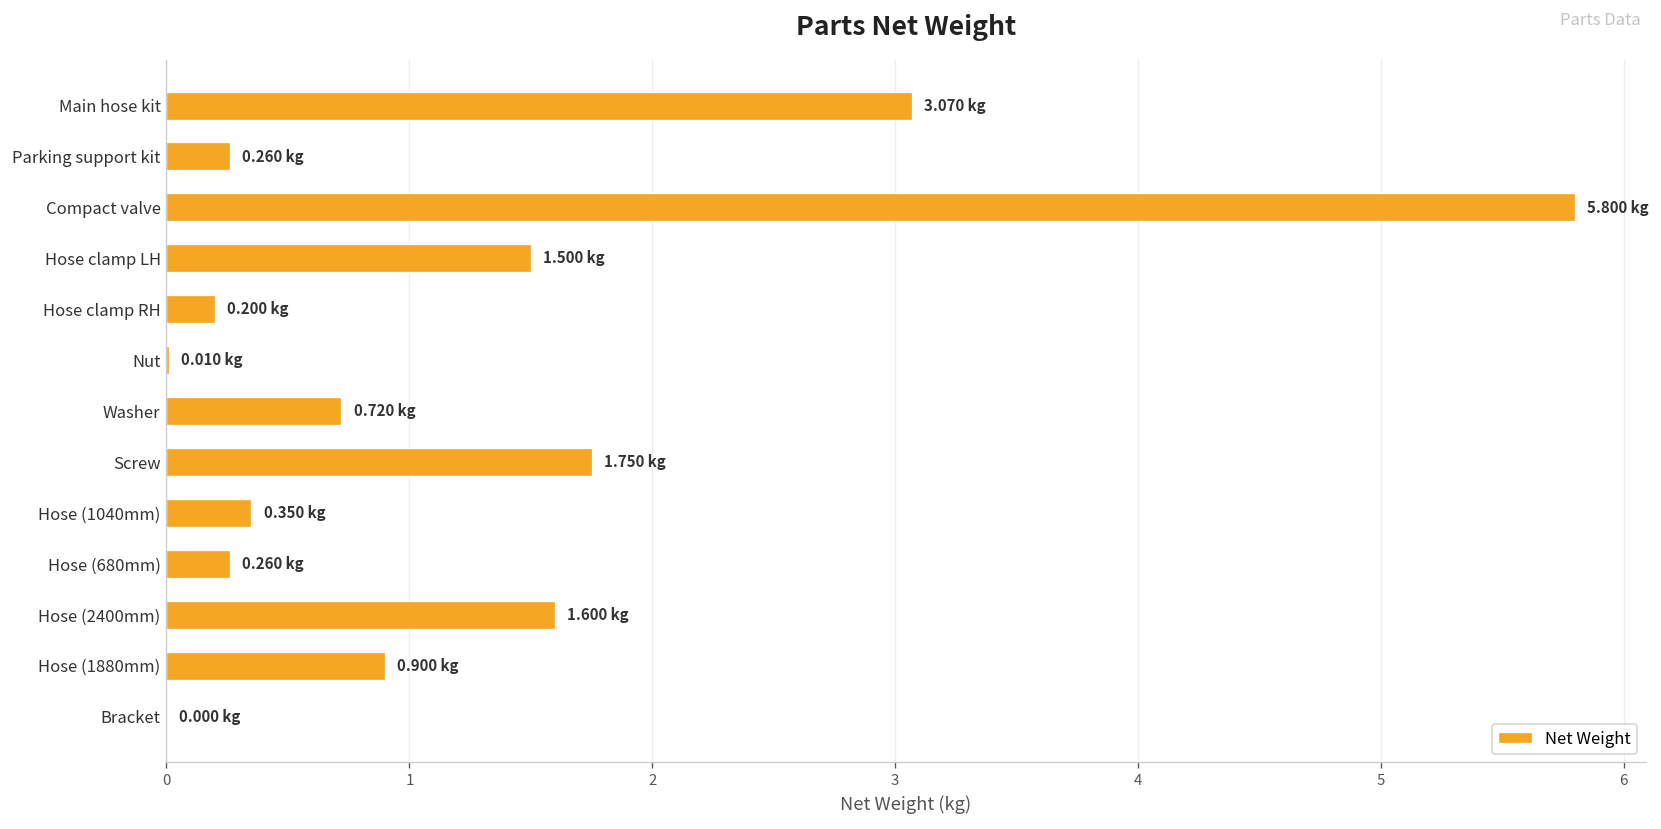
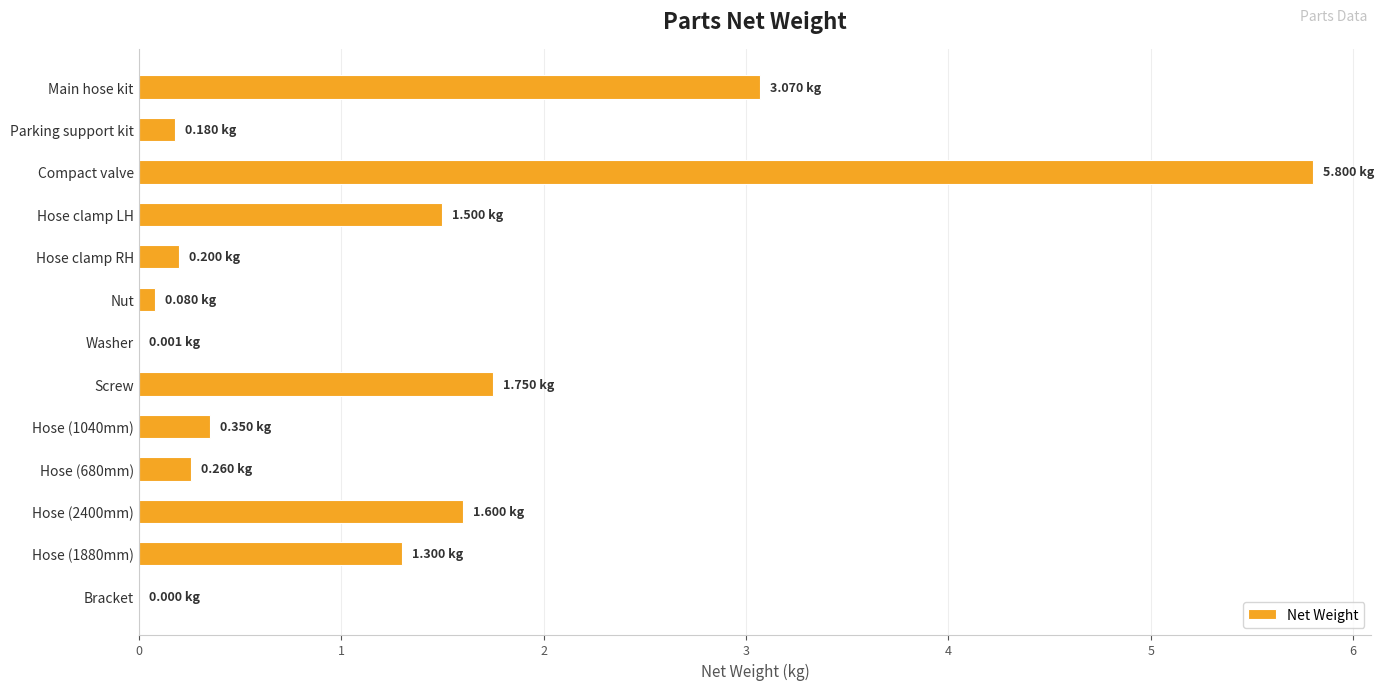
Parking support kit: 0.260 -> 0.180
Nut: 0.010 -> 0.080
Washer: 0.720 -> 0.001
Hose (1880mm): 0.900 -> 1.300
